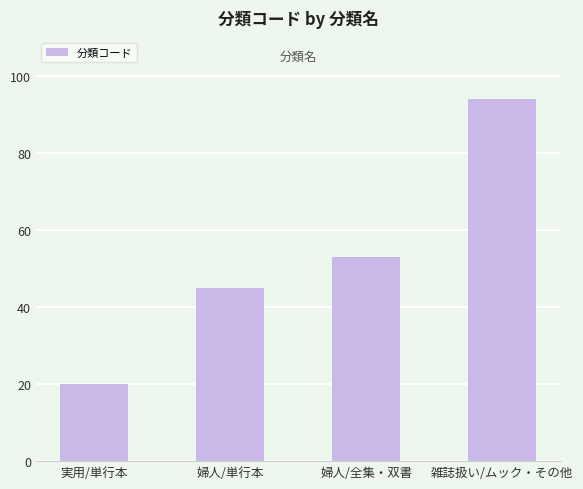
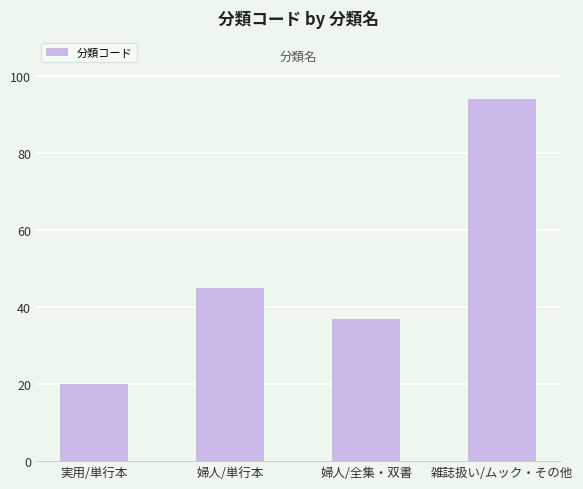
婦人/全集・双書: 53 -> 37
